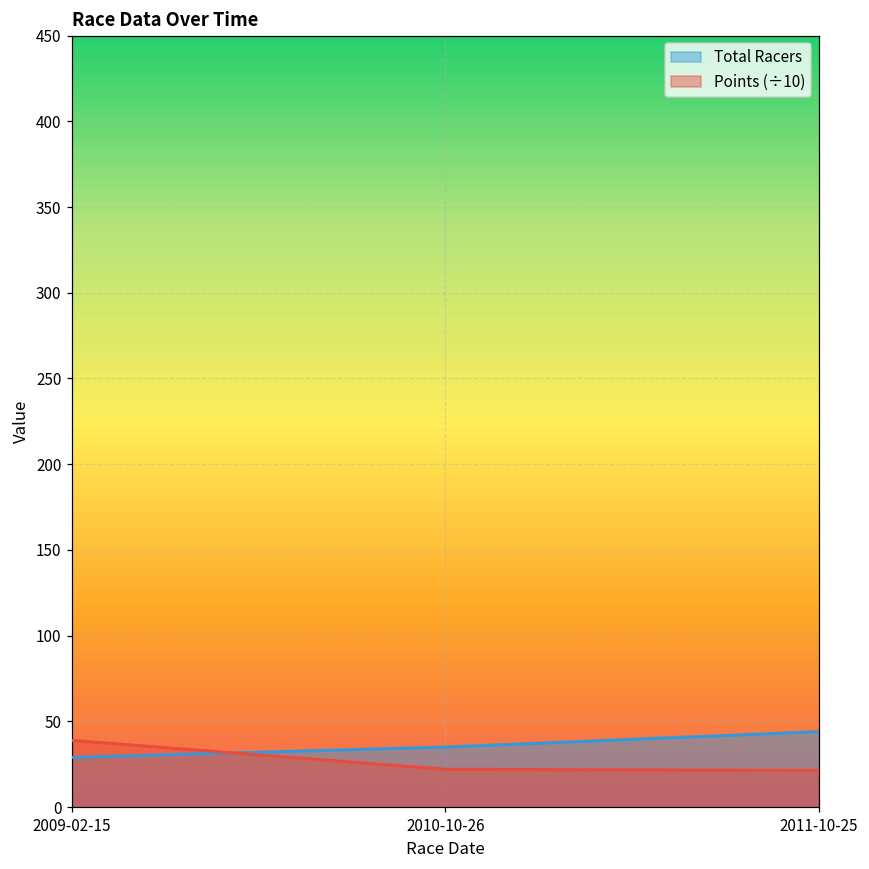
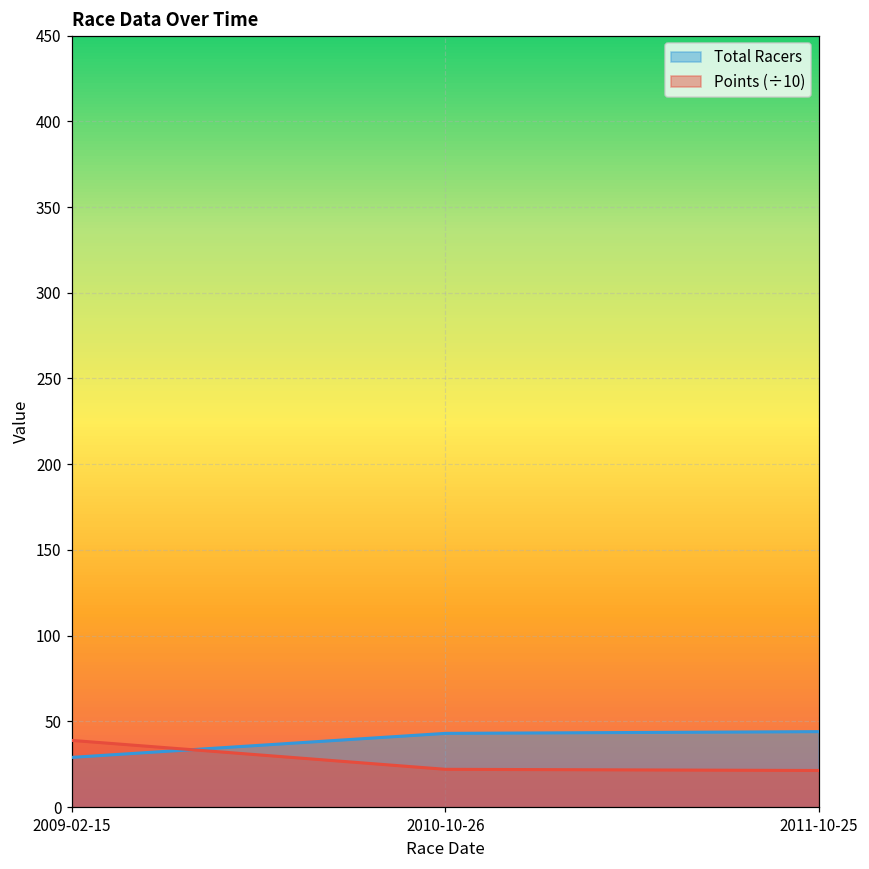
Total Racers, 2010-10-26: 35 -> 43
